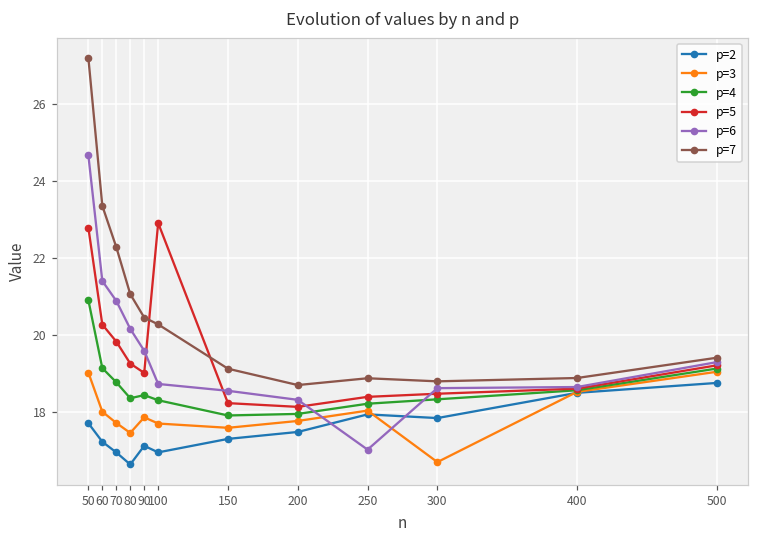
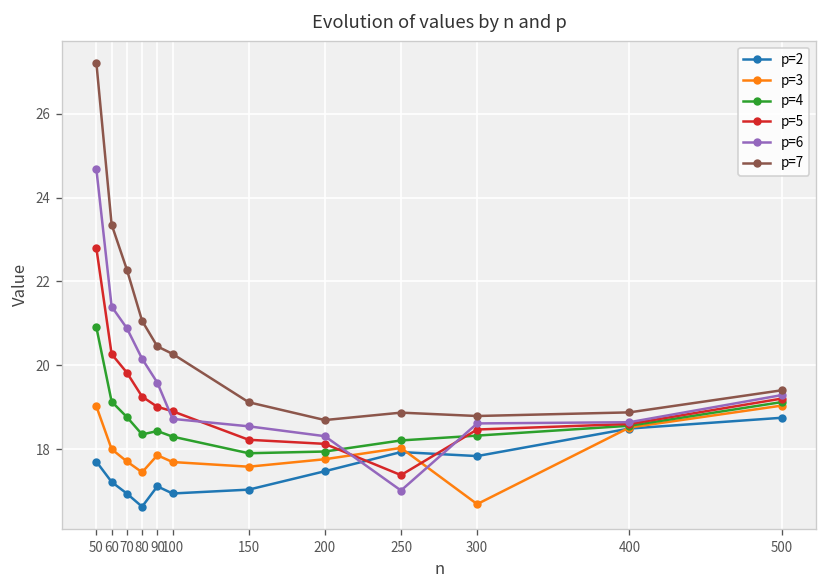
p=5, 100: 22.9 -> 18.9
p=2, 150: 17.3 -> 17.0
p=5, 250: 18.4 -> 17.4
